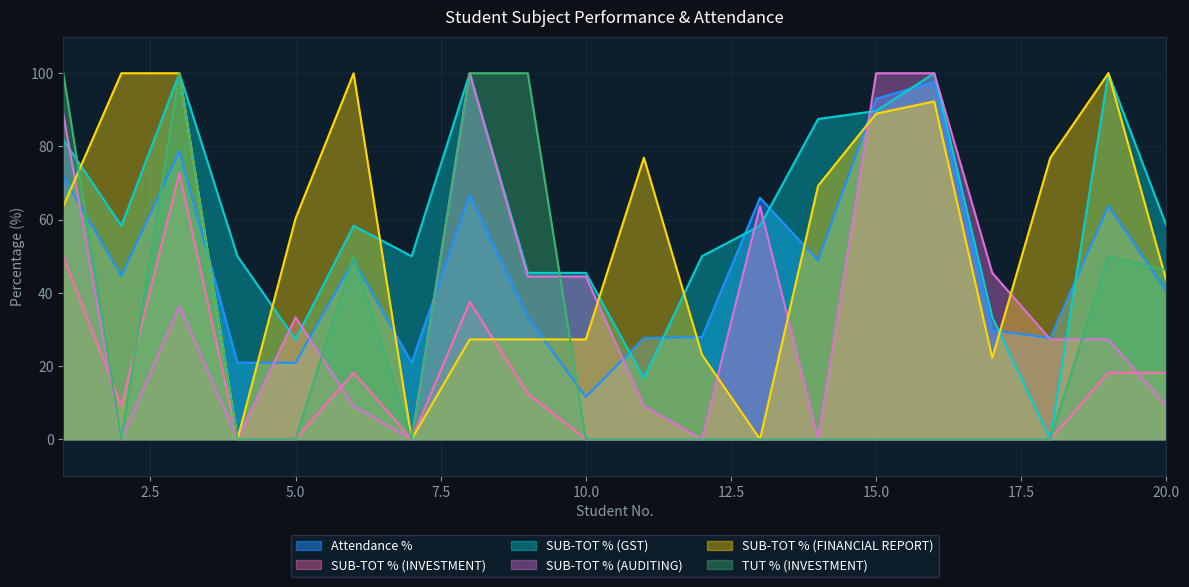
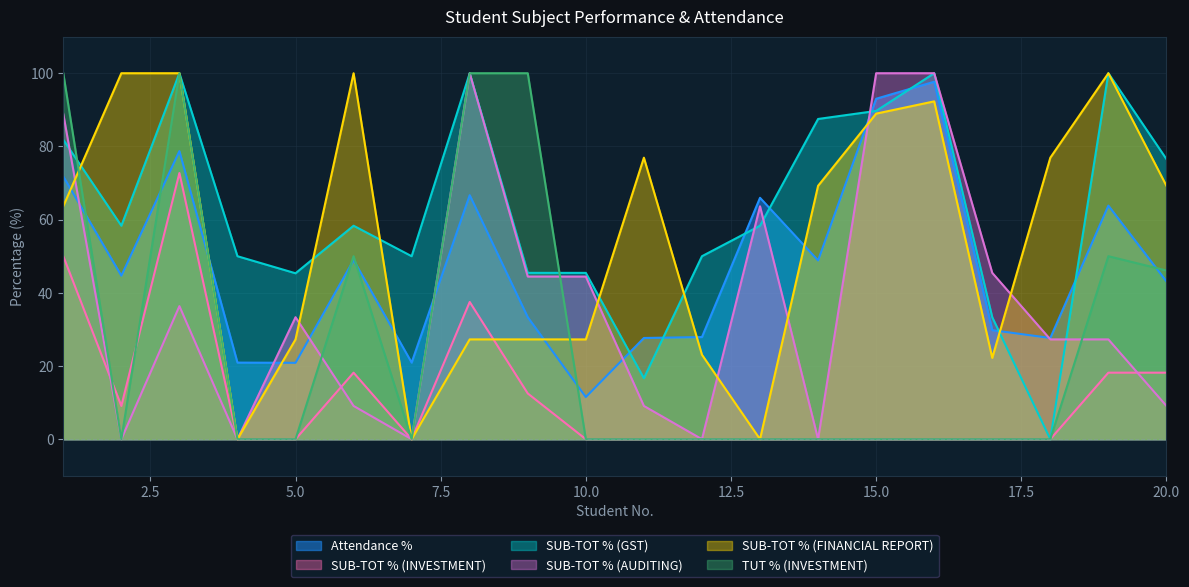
SUB-TOT % (GST), 5.0: 27 -> 45
SUB-TOT % (FINANCIAL REPORT), 5.0: 60 -> 27
Attendance %, 20.0: 40 -> 43
SUB-TOT % (GST), 20.0: 58 -> 77
SUB-TOT % (FINANCIAL REPORT), 20.0: 43 -> 69
